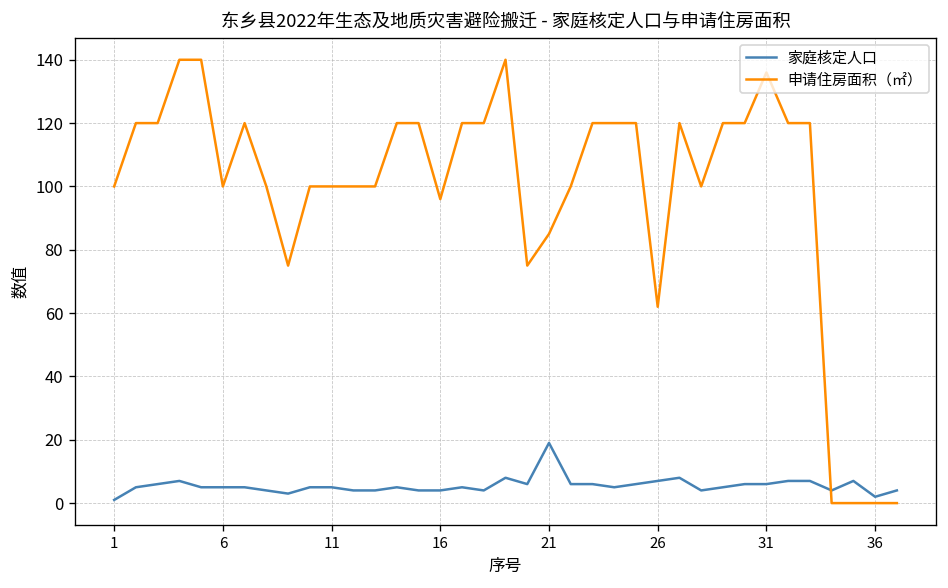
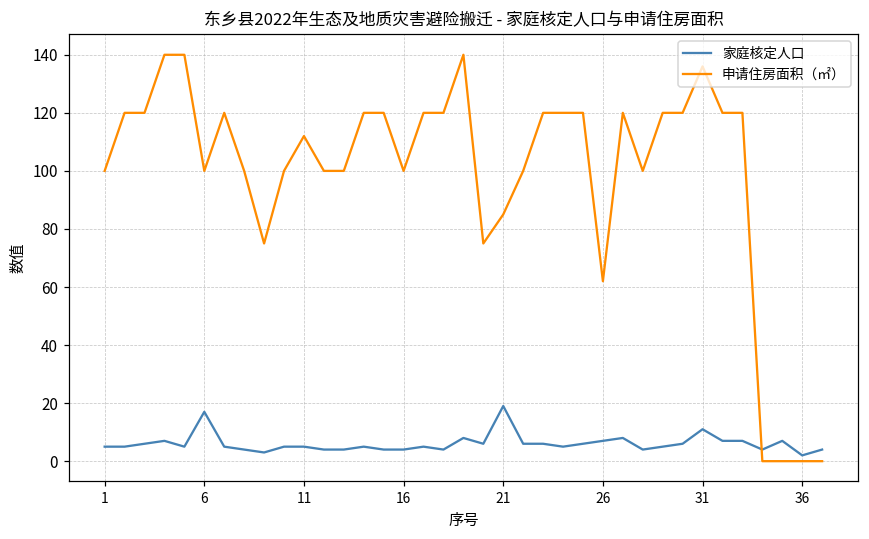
家庭核定人口, 1: 1 -> 5
家庭核定人口, 6: 5 -> 17
申请住房面积（㎡）, 11: 100 -> 112
申请住房面积（㎡）, 16: 96 -> 100
家庭核定人口, 31: 6 -> 11
